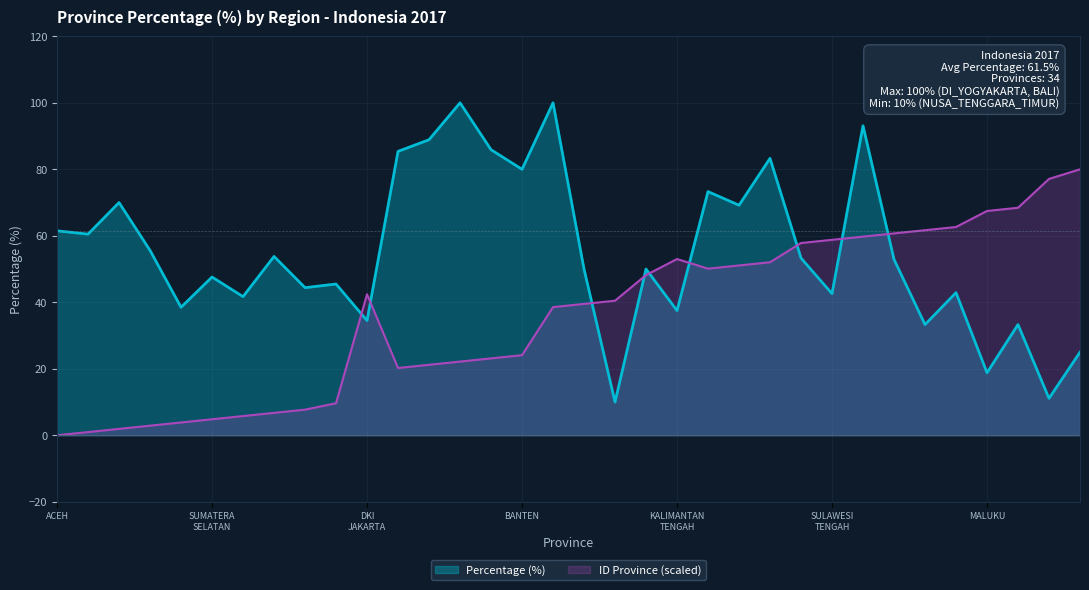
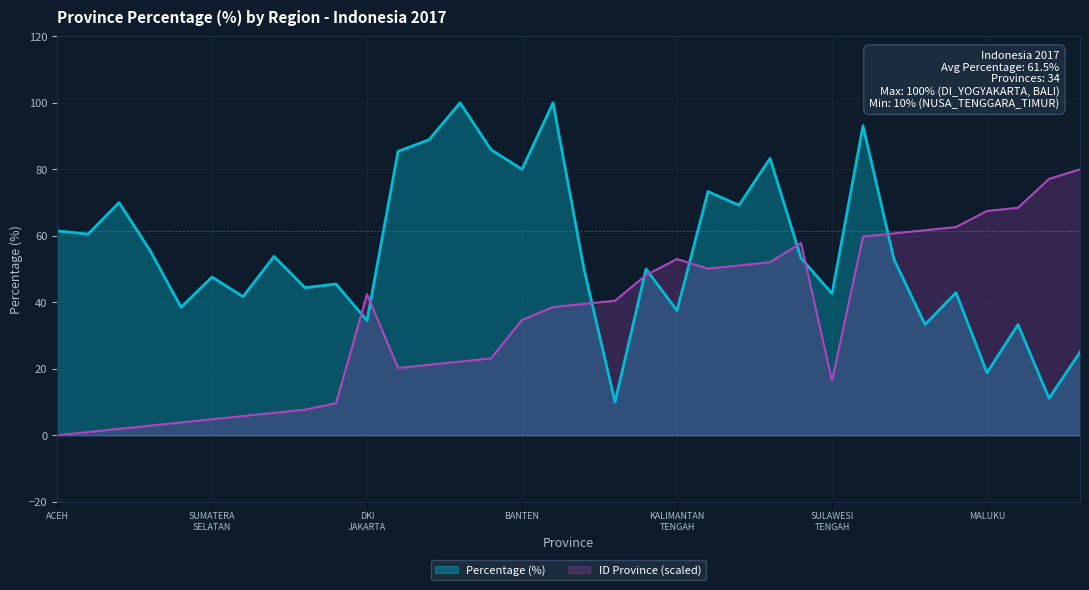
ID Province (scaled), BANTEN: 24 -> 35
ID Province (scaled), SULAWESI TENGAH: 59 -> 16
